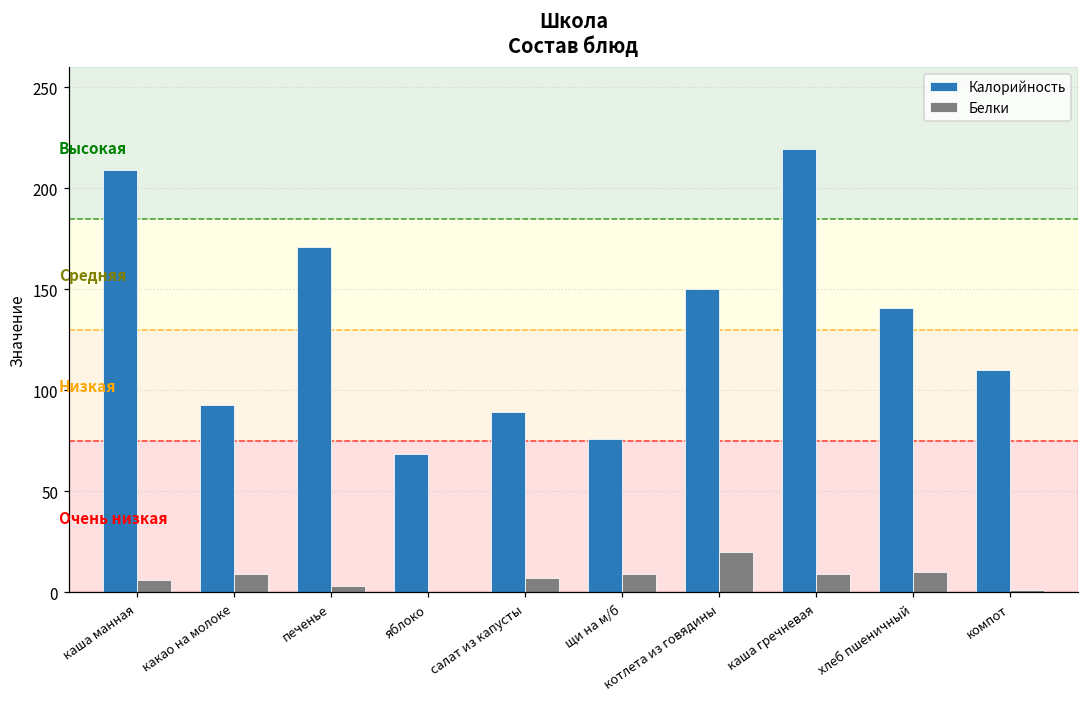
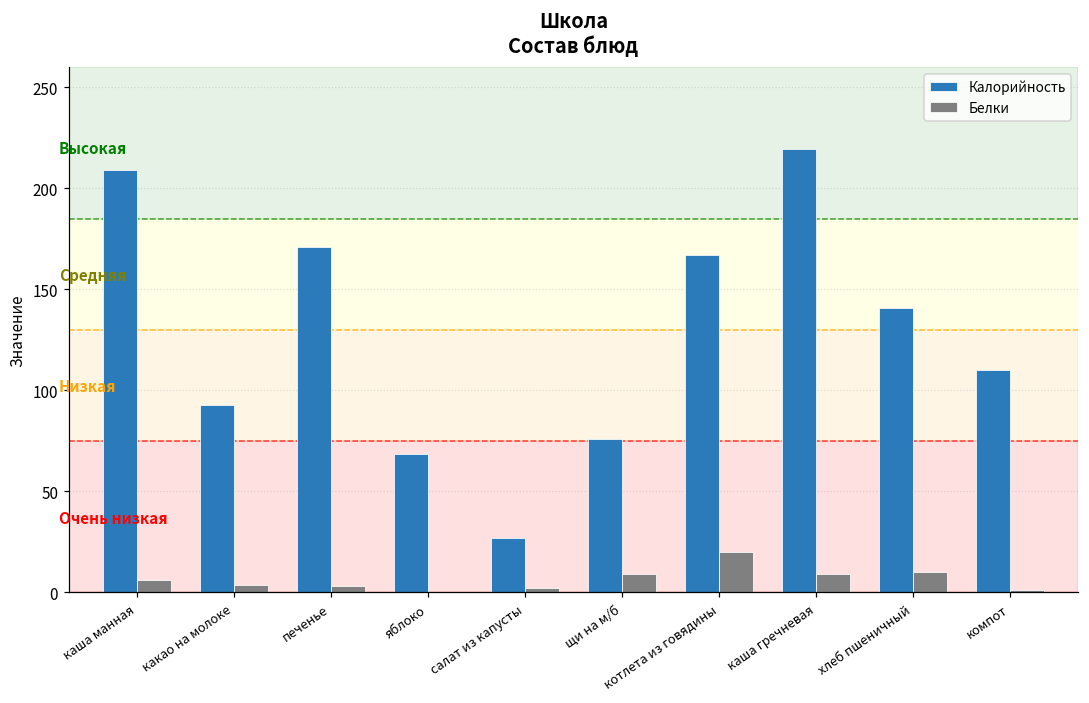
Белки, какао на молоке: 9 -> 4
Калорийность, салат из капусты: 90 -> 27
Белки, салат из капусты: 7 -> 2
Калорийность, котлета из говядины: 150 -> 167
